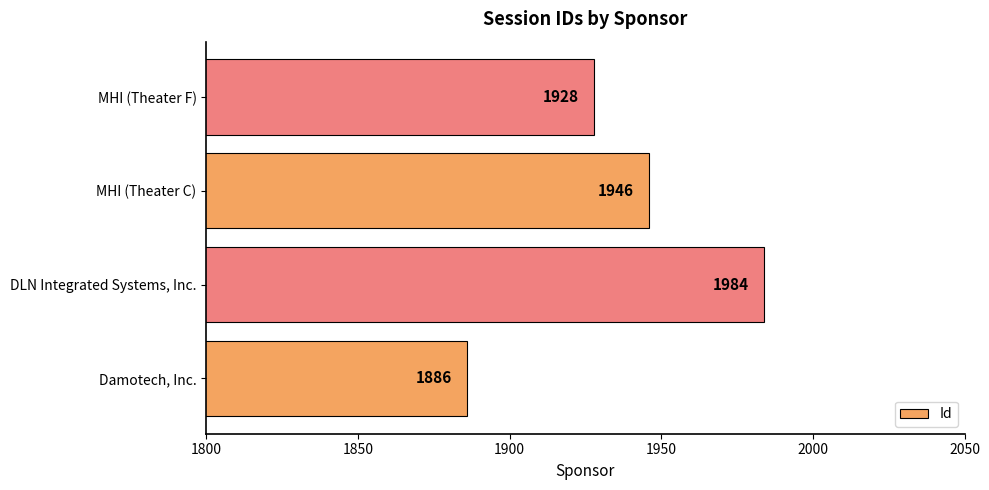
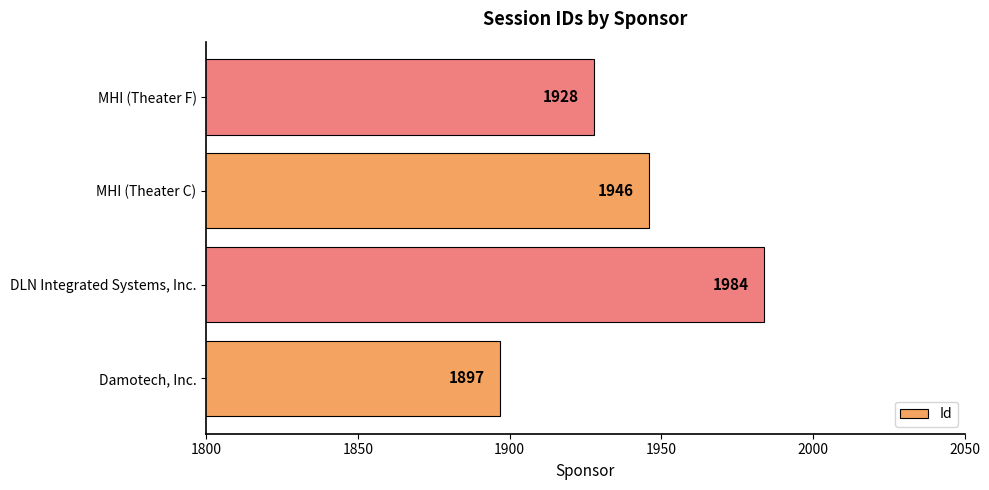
Damotech, Inc.: 1886 -> 1897
